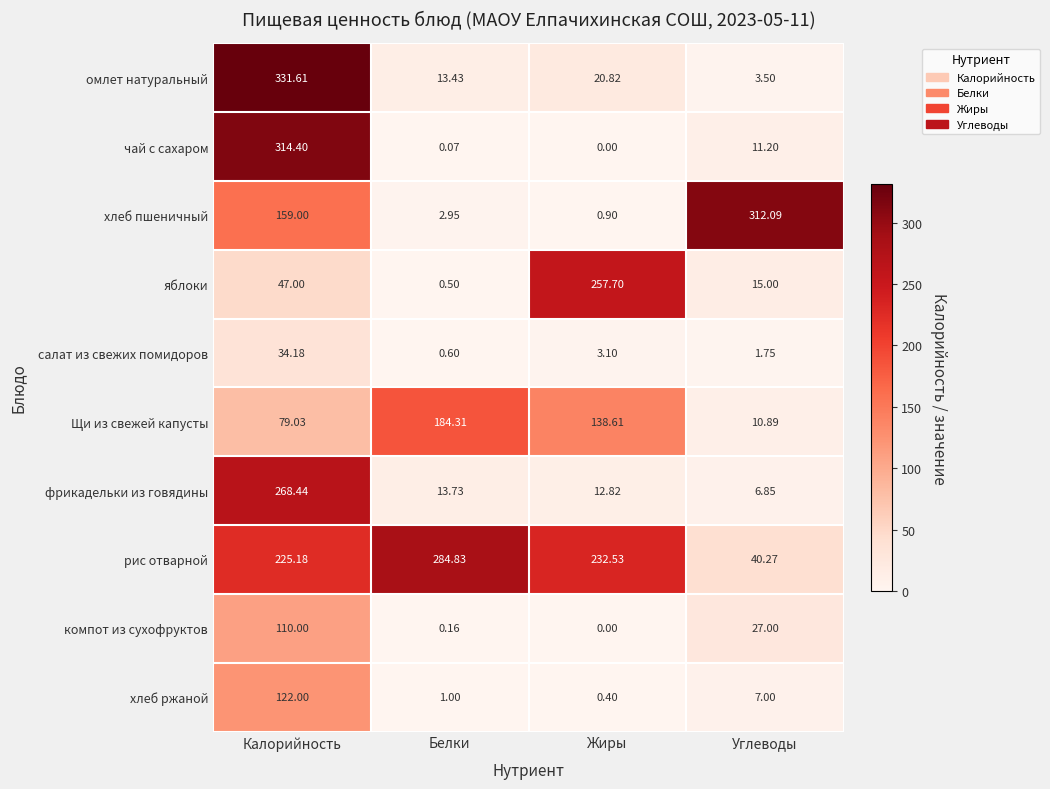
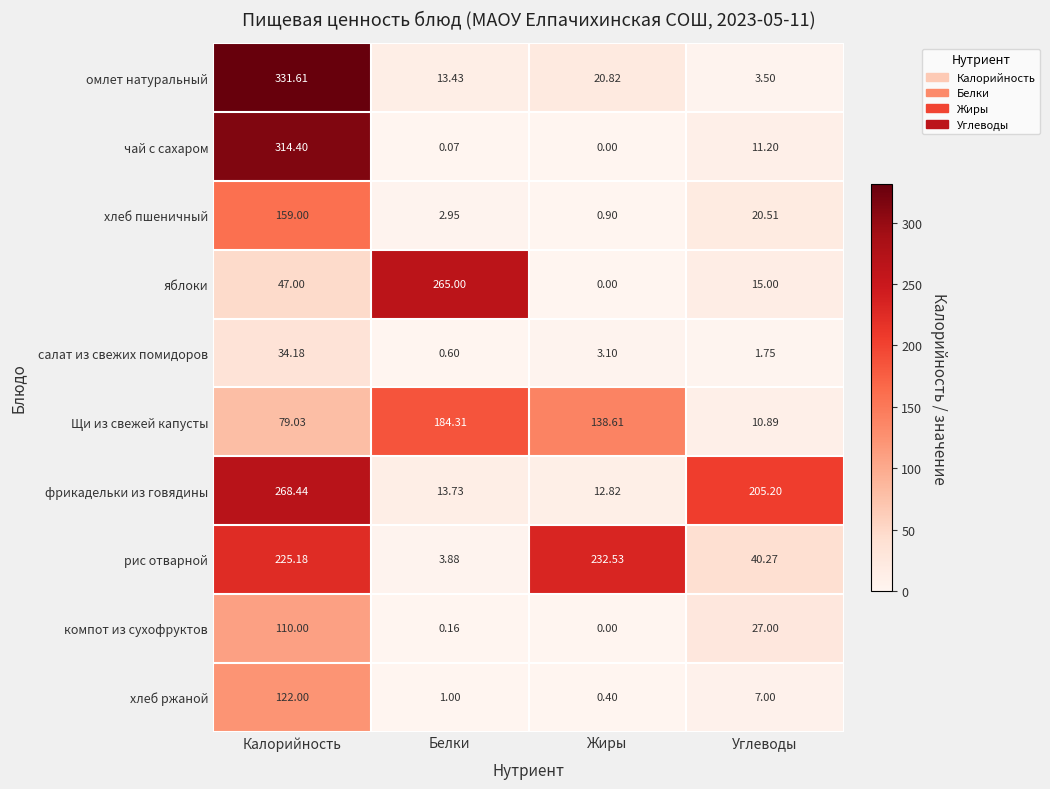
хлеб пшеничный, Углеводы: 312.09 -> 20.51
яблоки, Белки: 0.50 -> 265.00
яблоки, Жиры: 257.70 -> 0.00
фрикадельки из говядины, Углеводы: 6.85 -> 205.20
рис отварной, Белки: 284.83 -> 3.88
